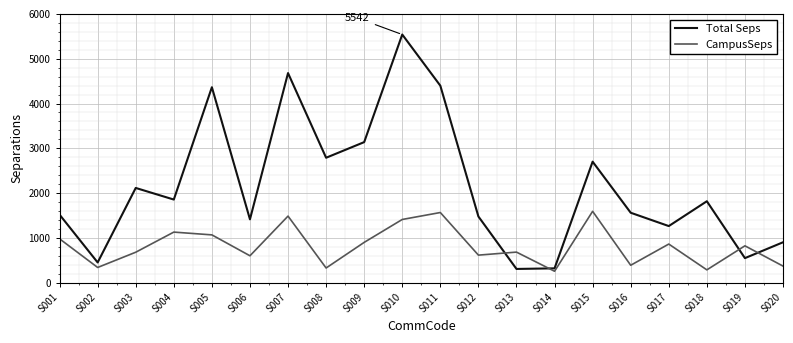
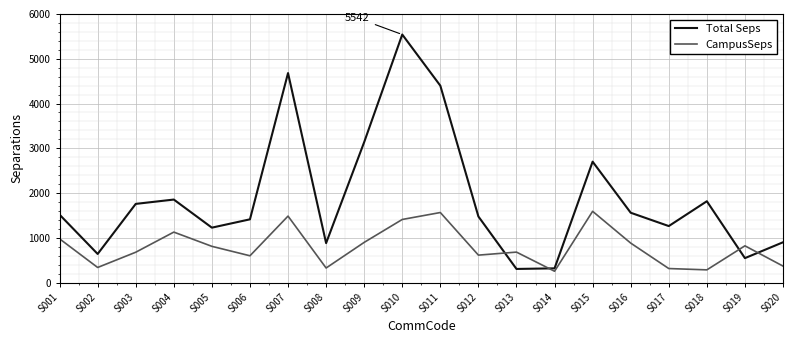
Total Seps, S002: 400 -> 600
Total Seps, S003: 2100 -> 1800
Total Seps, S005: 4400 -> 1200
CampusSeps, S005: 1100 -> 800
Total Seps, S008: 2800 -> 900
CampusSeps, S016: 400 -> 900
CampusSeps, S017: 900 -> 300
